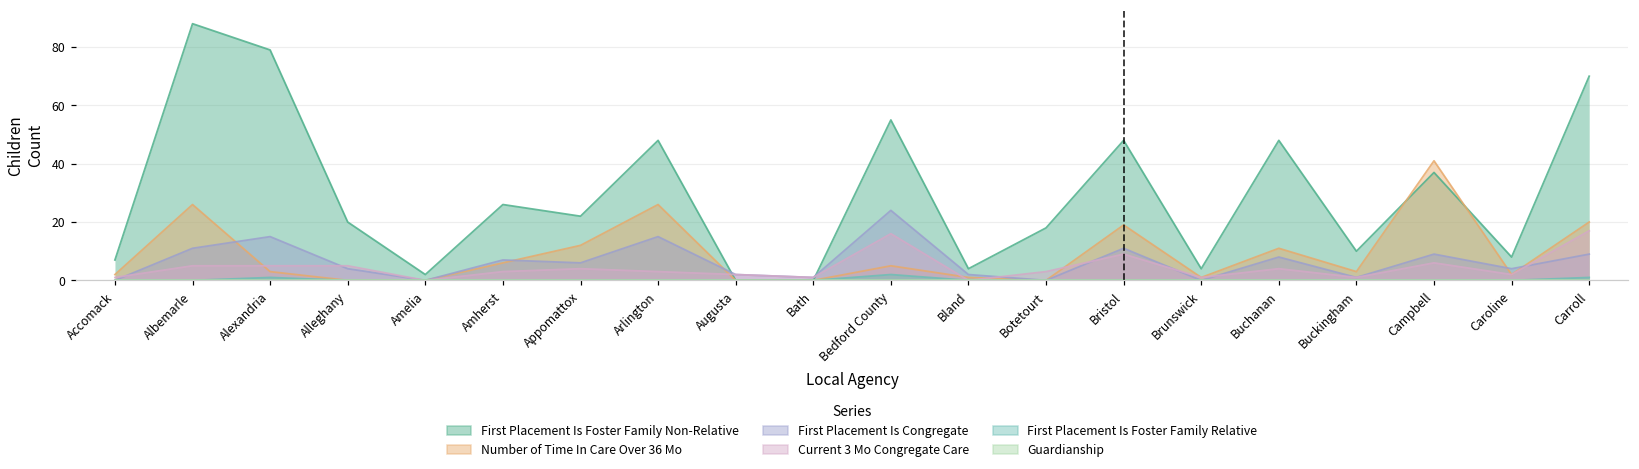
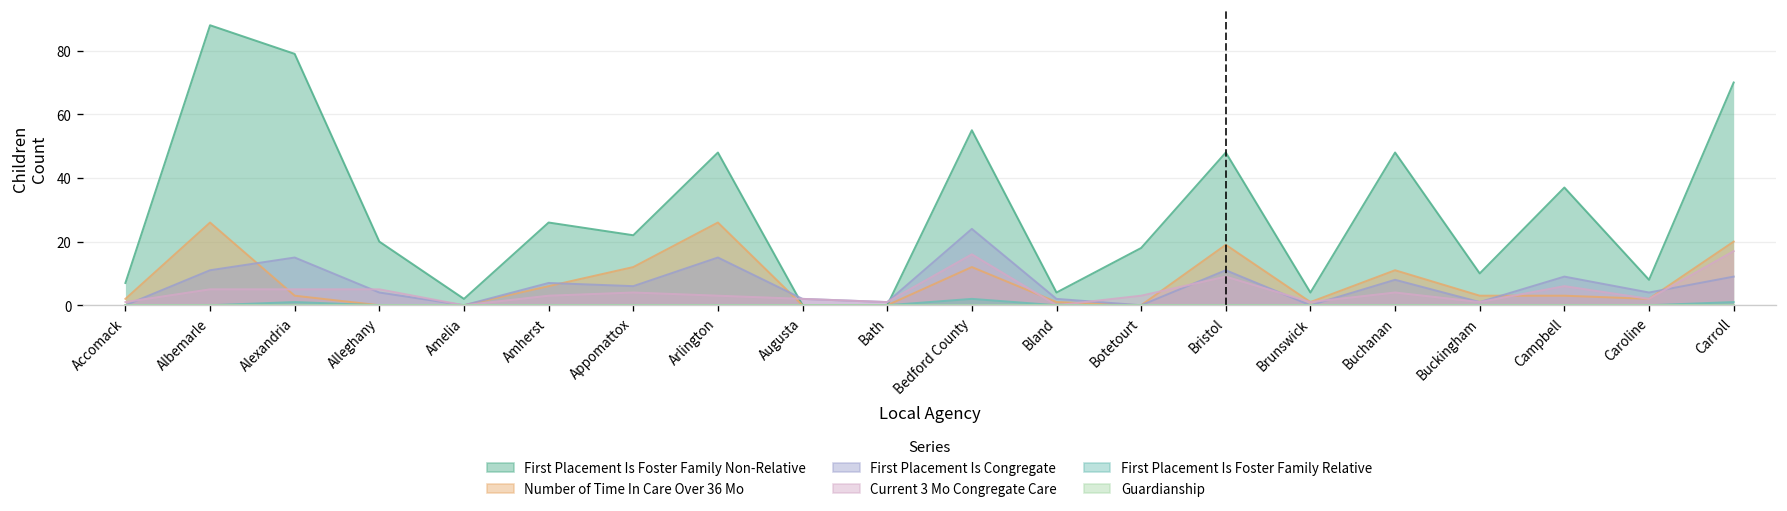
Number of Time In Care Over 36 Mo, Bedford County: 5 -> 12
Number of Time In Care Over 36 Mo, Campbell: 41 -> 3
